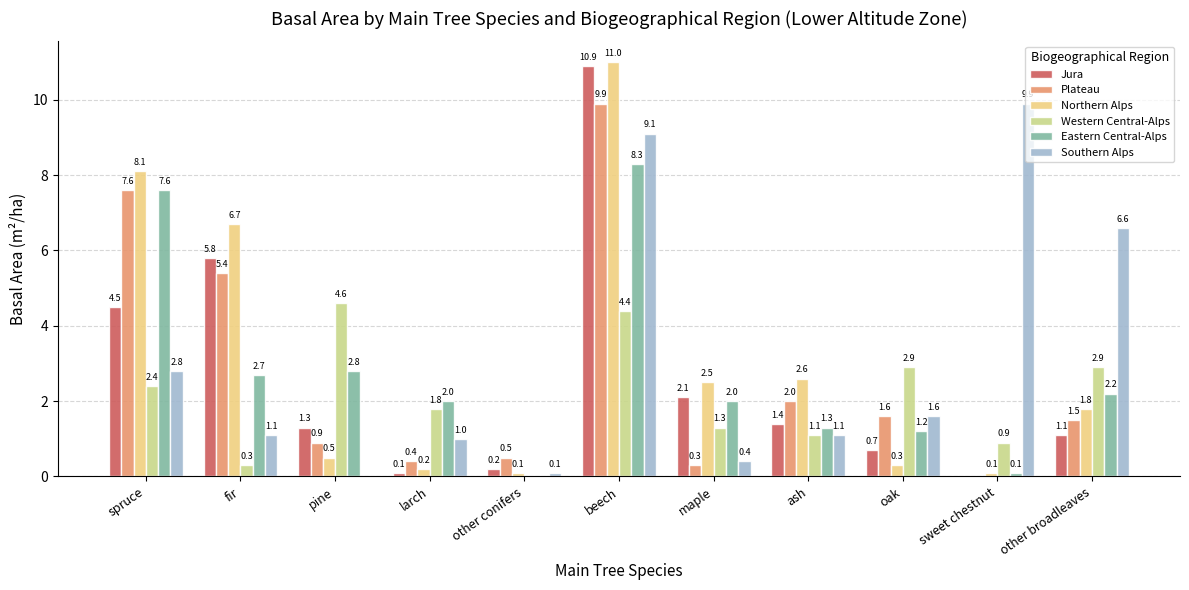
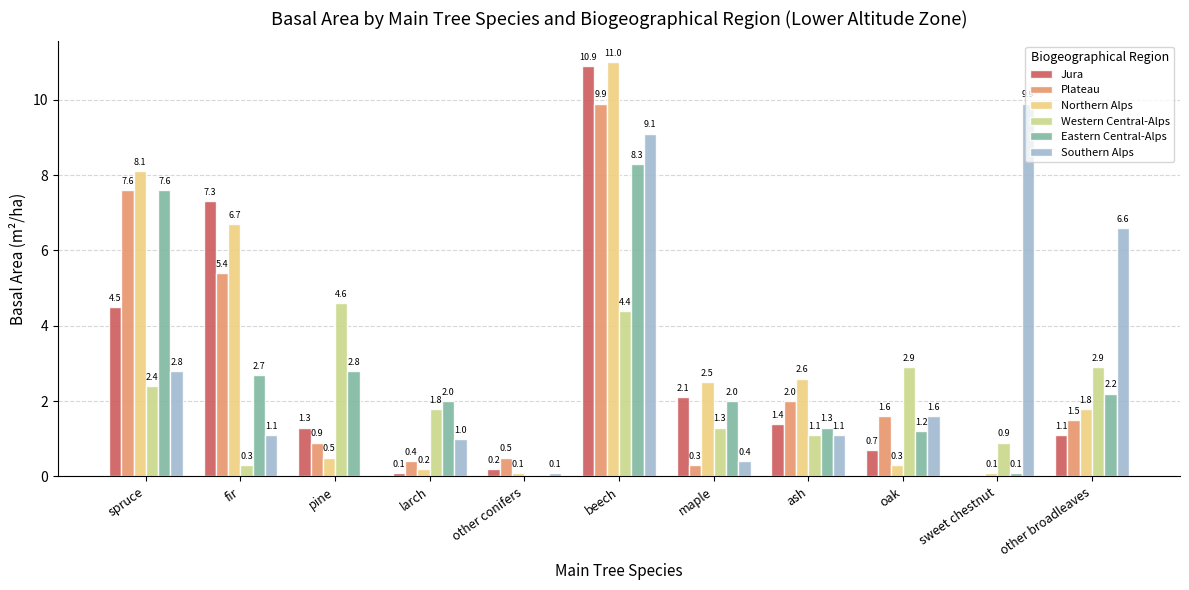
Jura, fir: 5.8 -> 7.3
